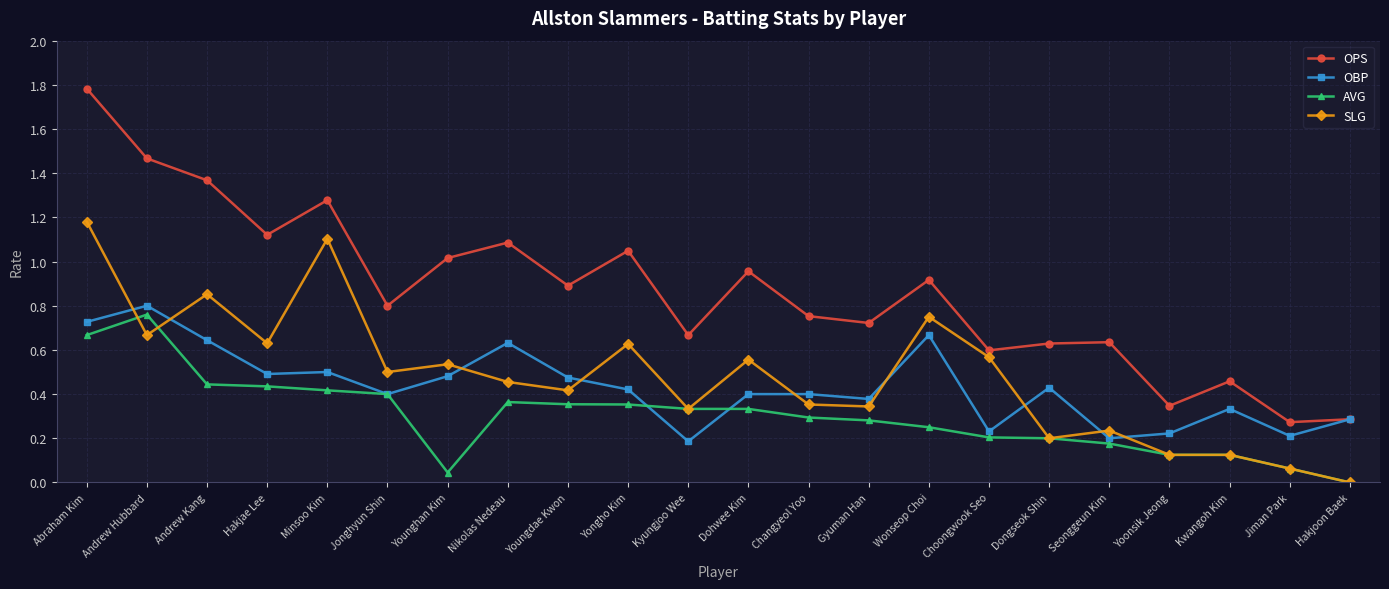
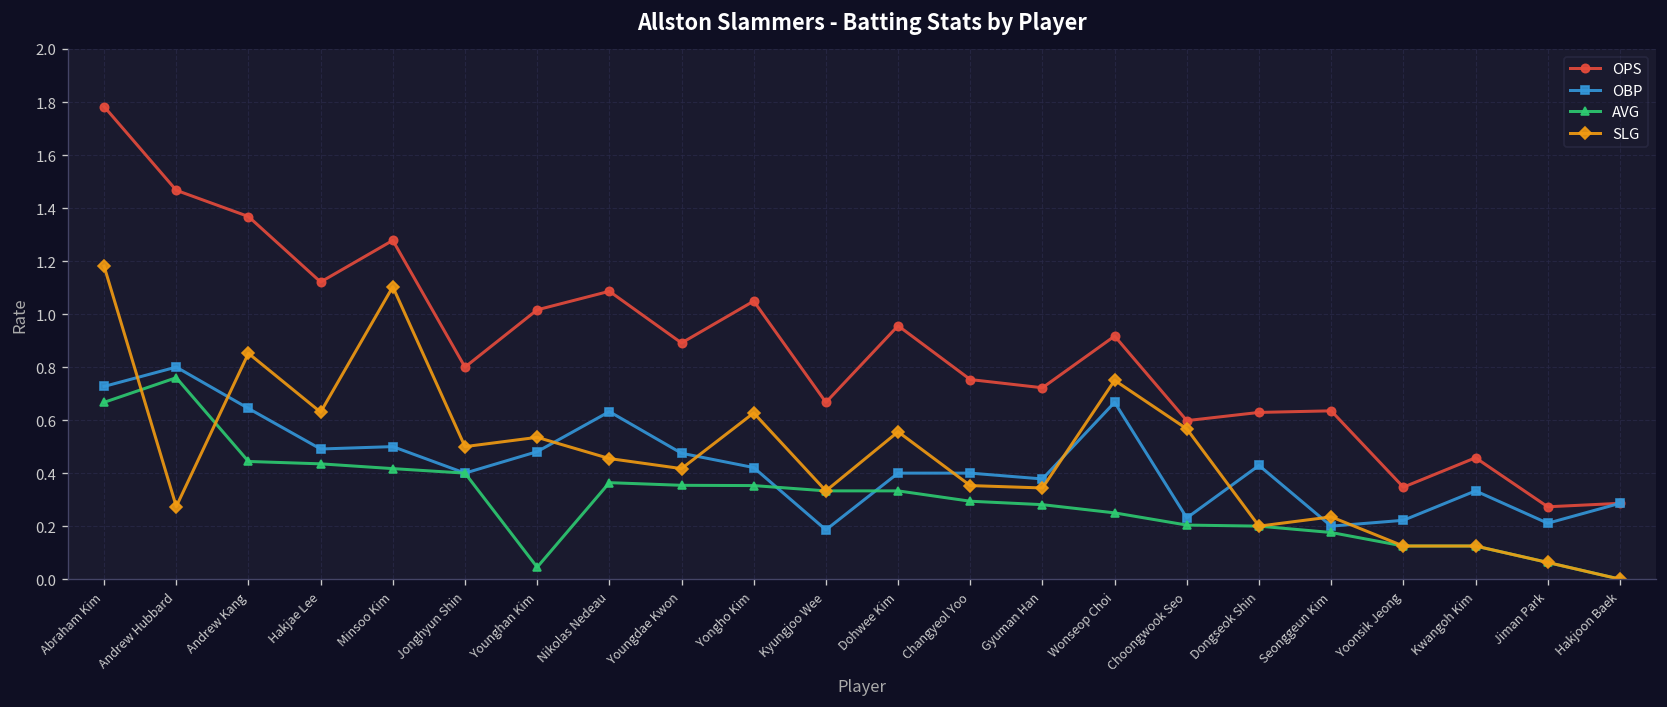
SLG, Andrew Hubbard: 0.67 -> 0.27
